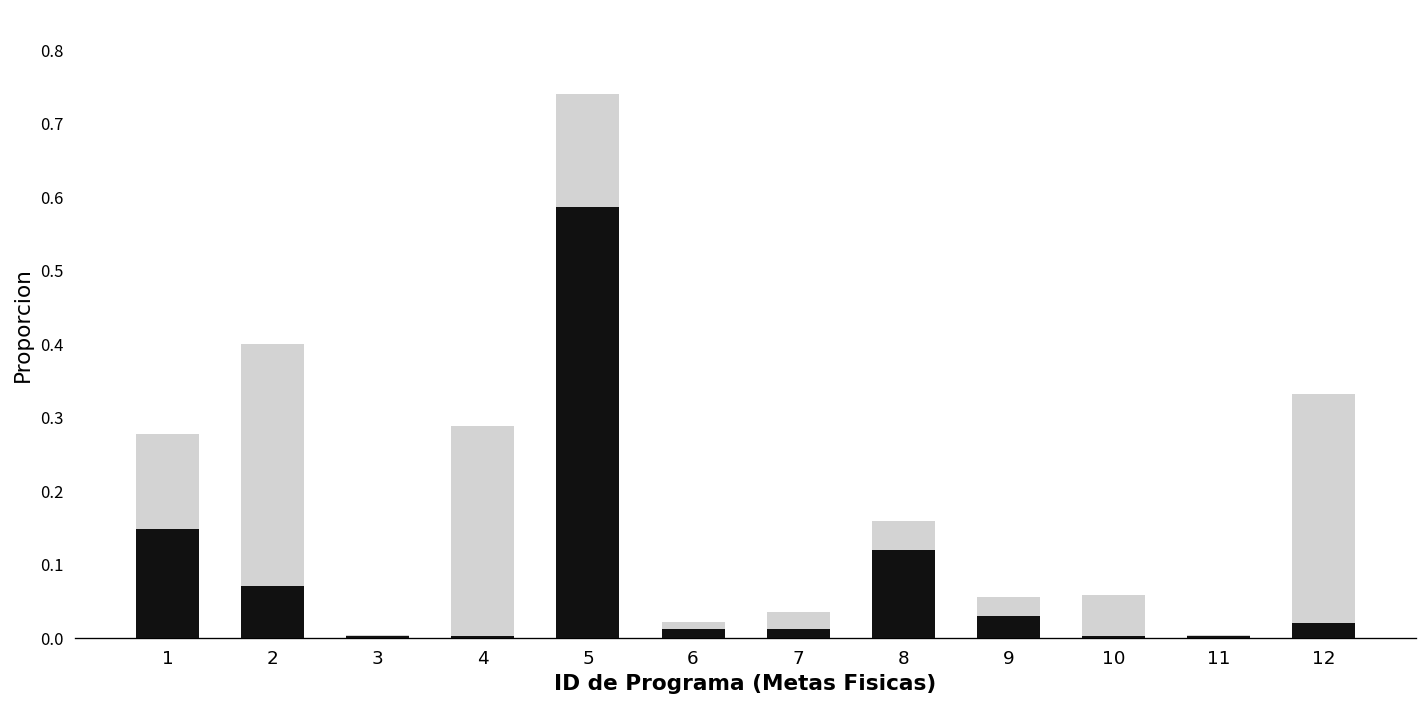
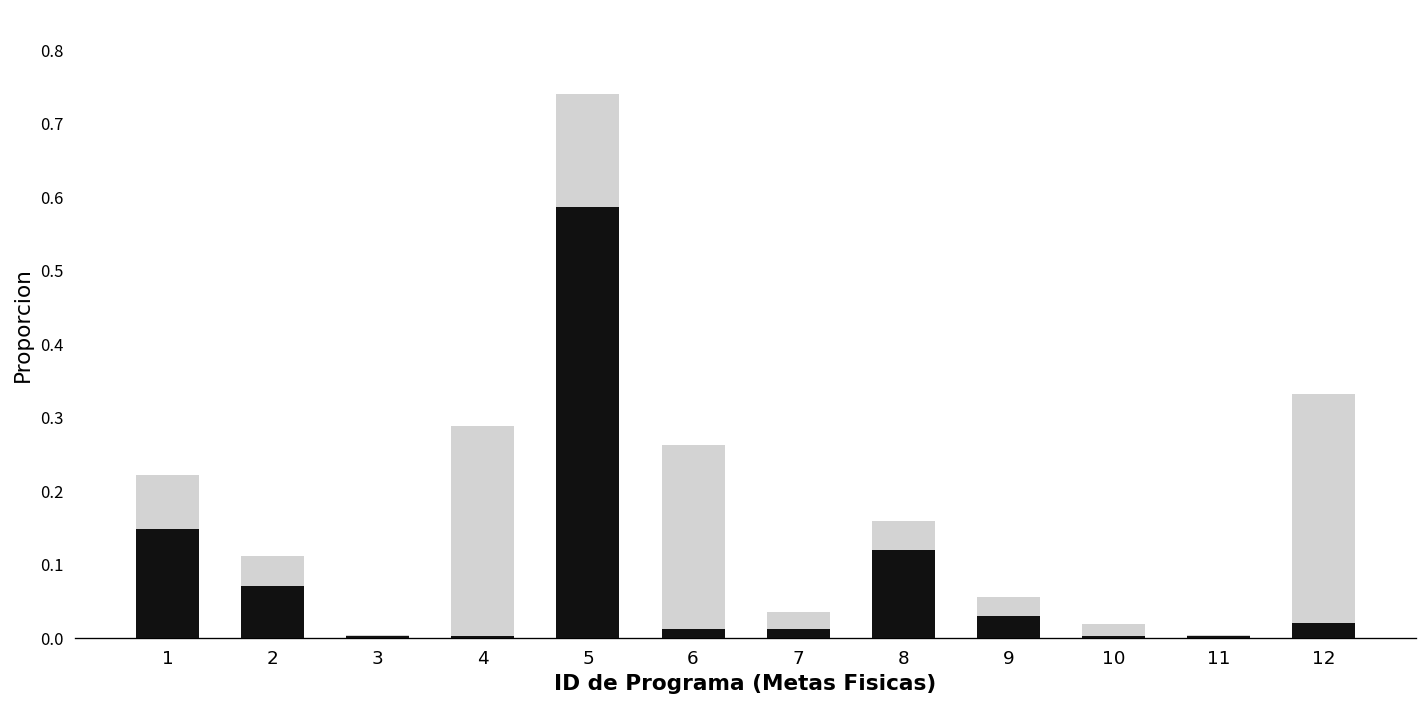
95% CI, 1: 0.28 -> 0.22
95% CI, 2: 0.40 -> 0.11
95% CI, 6: 0.02 -> 0.26
95% CI, 10: 0.06 -> 0.02
